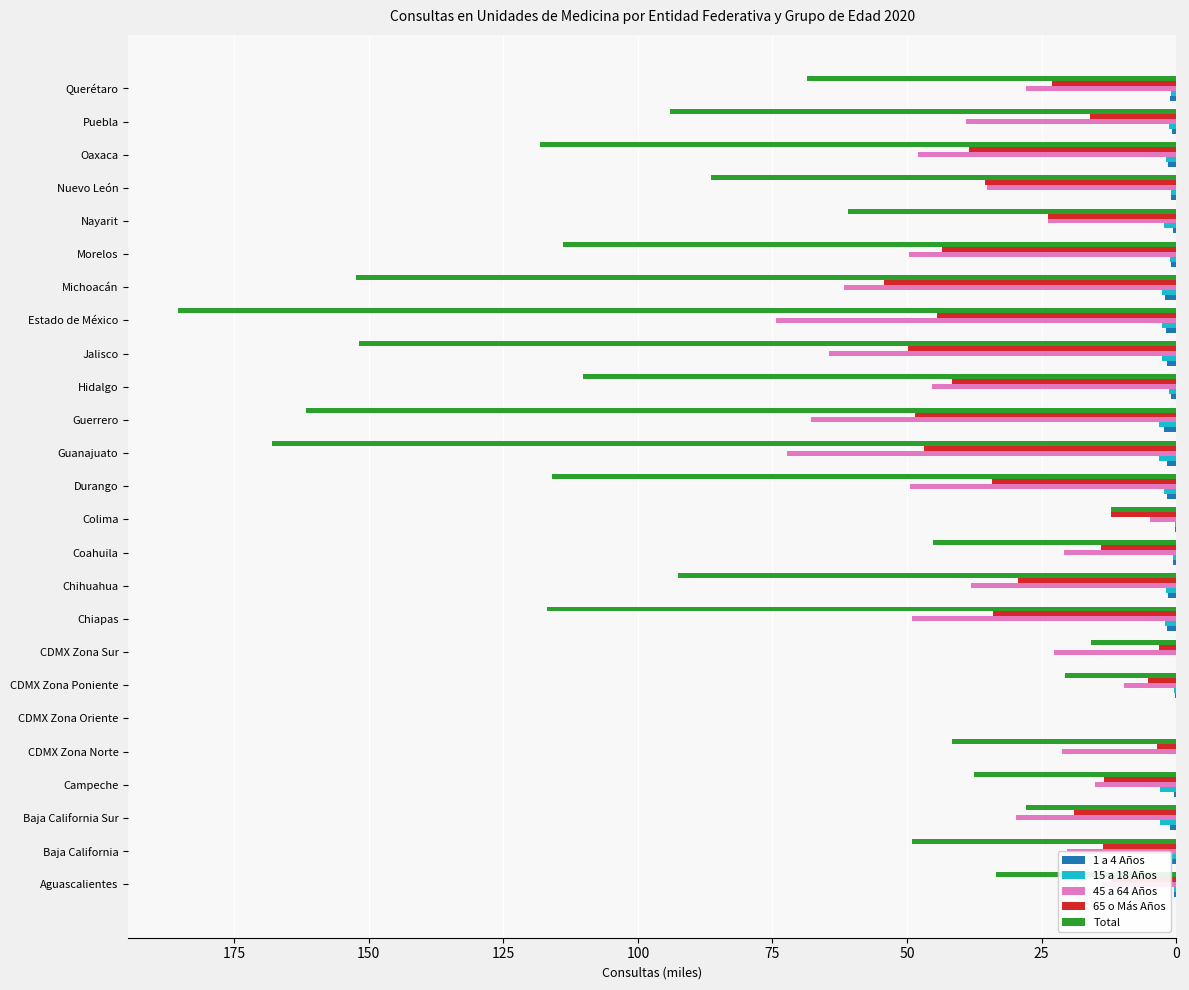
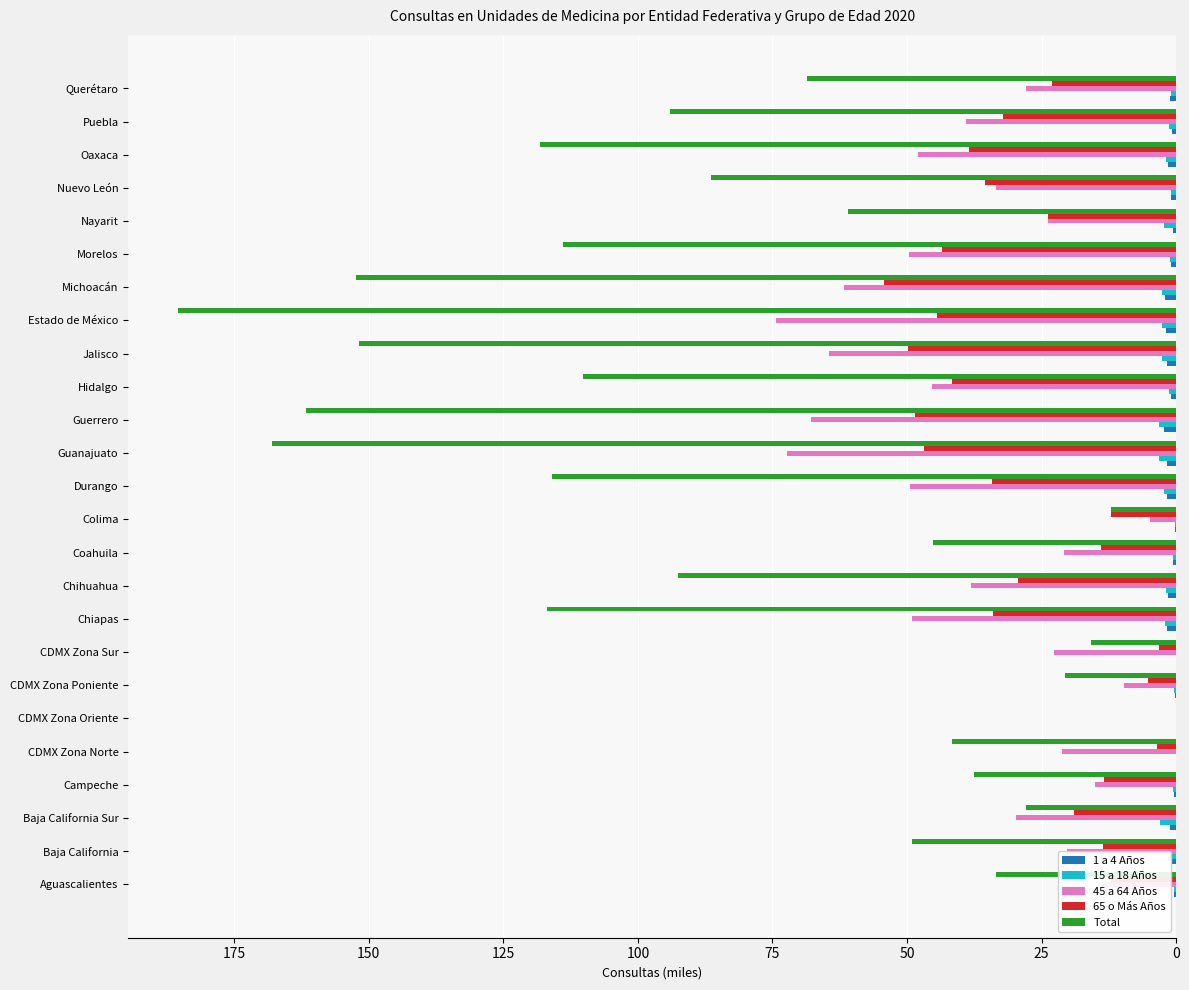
65 o Más Años, Puebla: 16 -> 32
45 a 64 Años, Nuevo León: 35 -> 33
15 a 18 Años, Campeche: 3 -> 1
